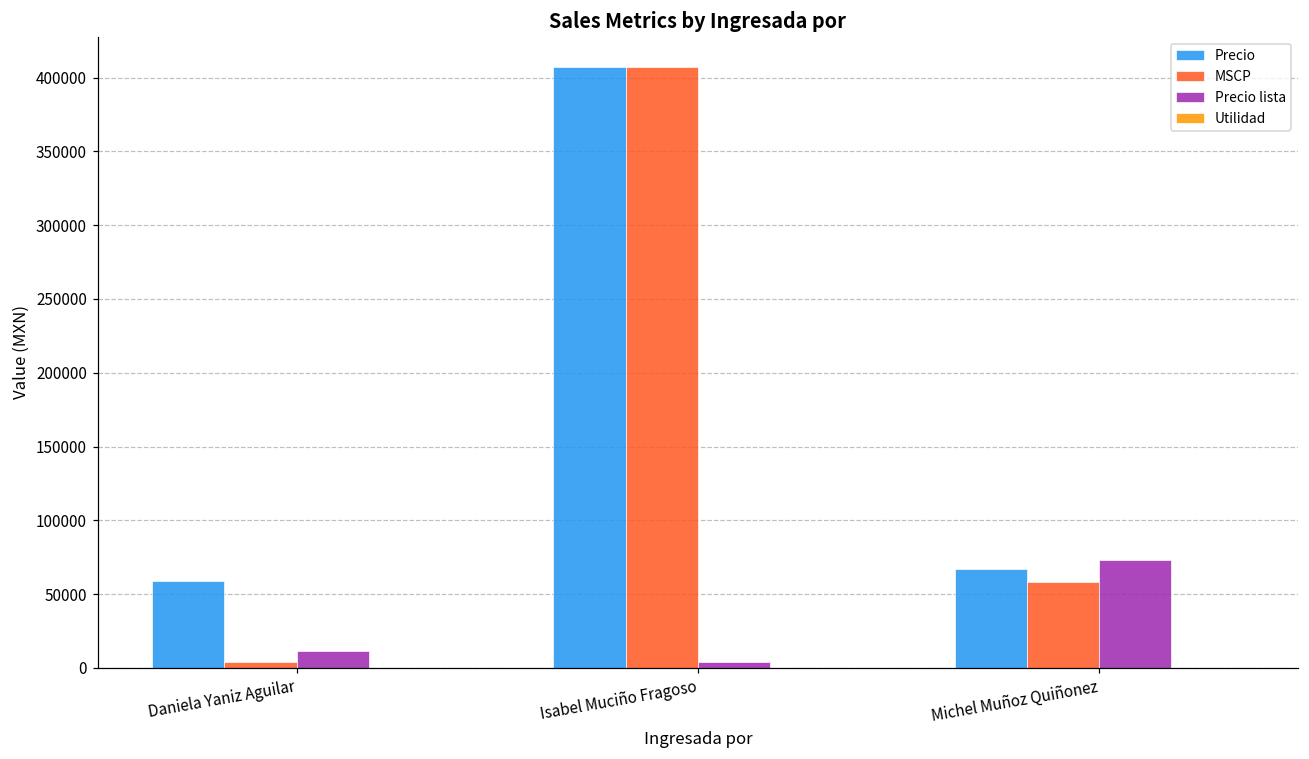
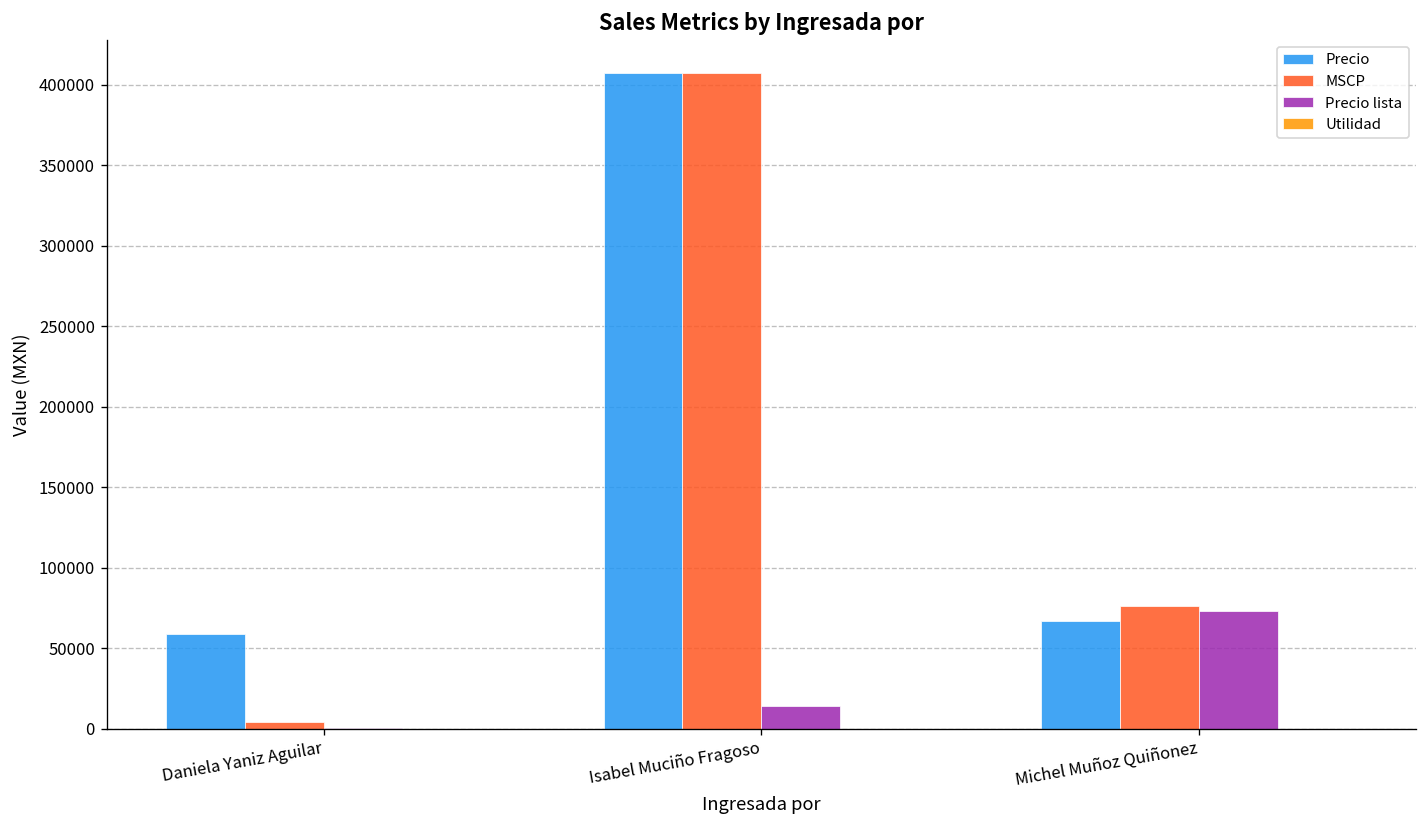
Precio lista, Daniela Yaniz Aguilar: 11000 -> 0
Precio lista, Isabel Muciño Fragoso: 4000 -> 14000
MSCP, Michel Muñoz Quiñonez: 58000 -> 76000
